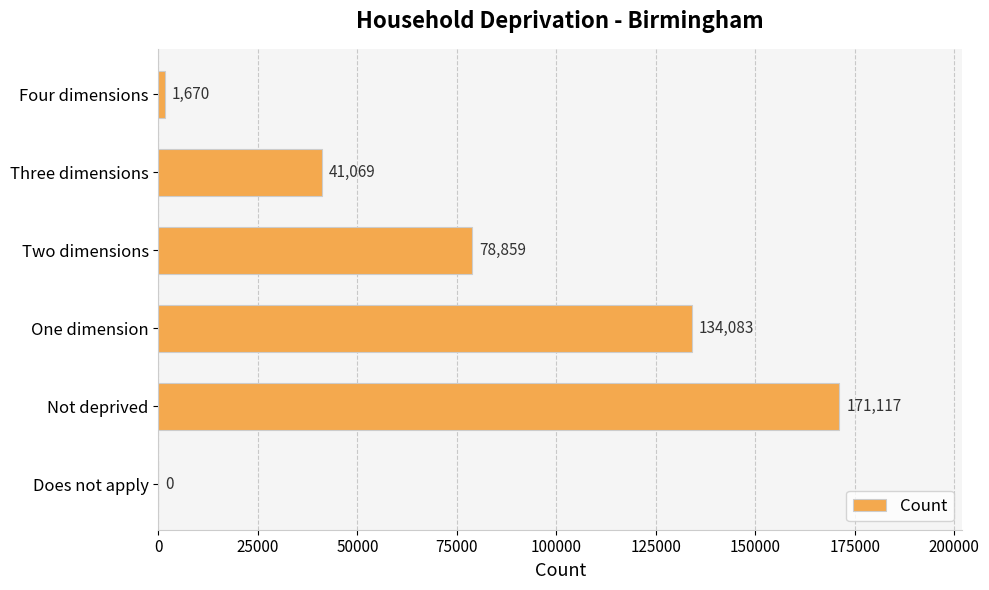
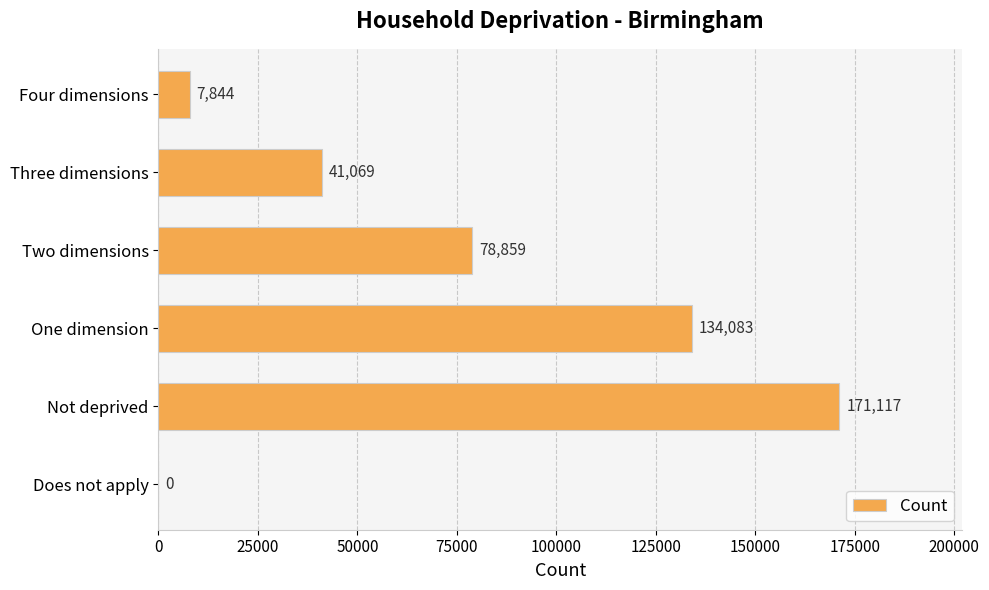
Four dimensions: 1,670 -> 7,844
